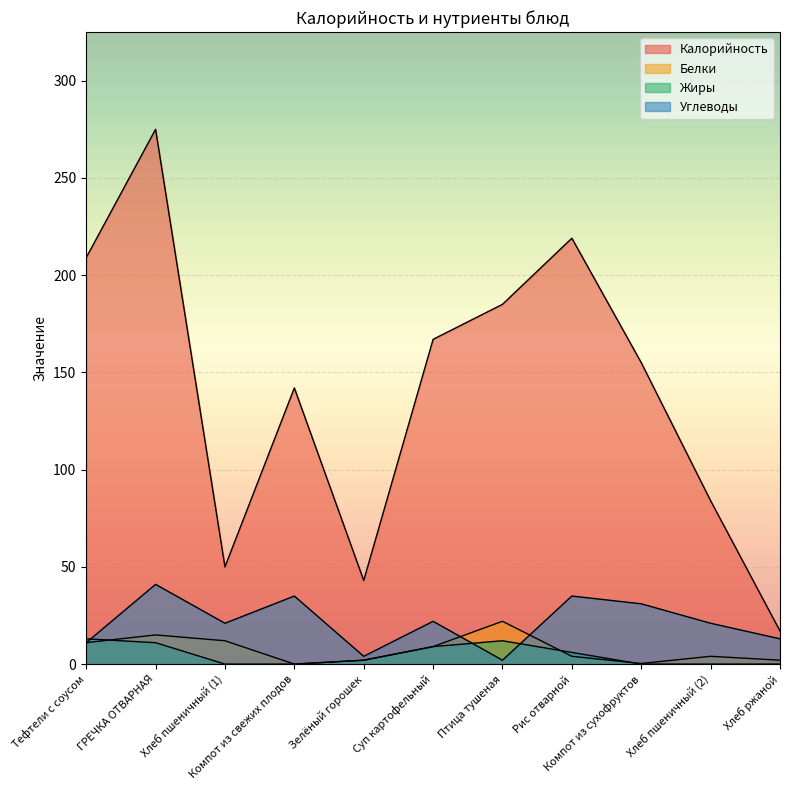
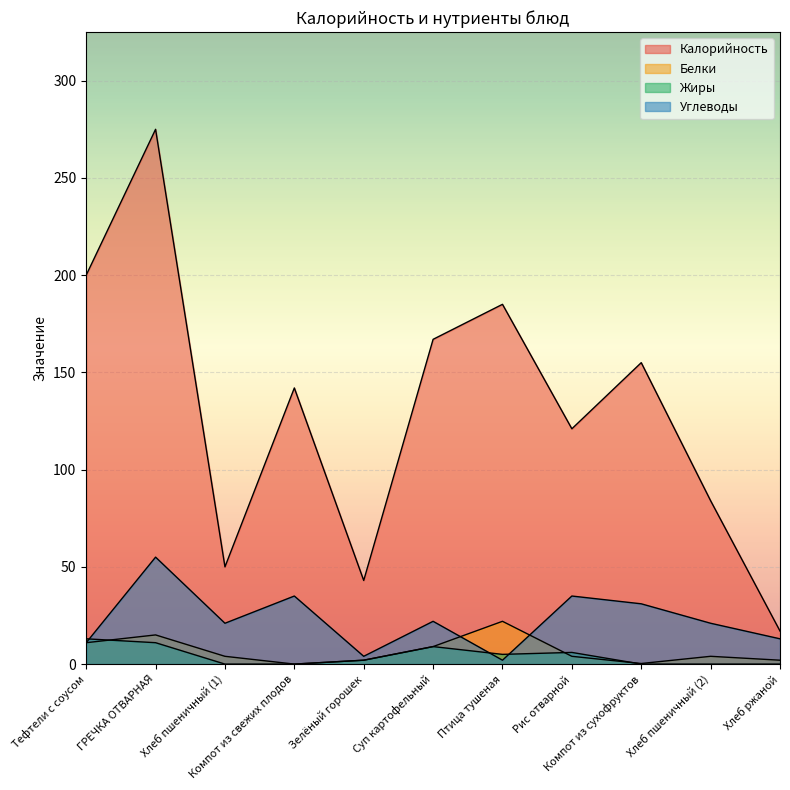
Калорийность, Тефтели с соусом: 209 -> 200
Углеводы, ГРЕЧКА ОТВАРНАЯ: 41 -> 55
Белки, Хлеб пшеничный (1): 12 -> 4
Жиры, Птица тушеная: 12 -> 5
Калорийность, Рис отварной: 219 -> 121
